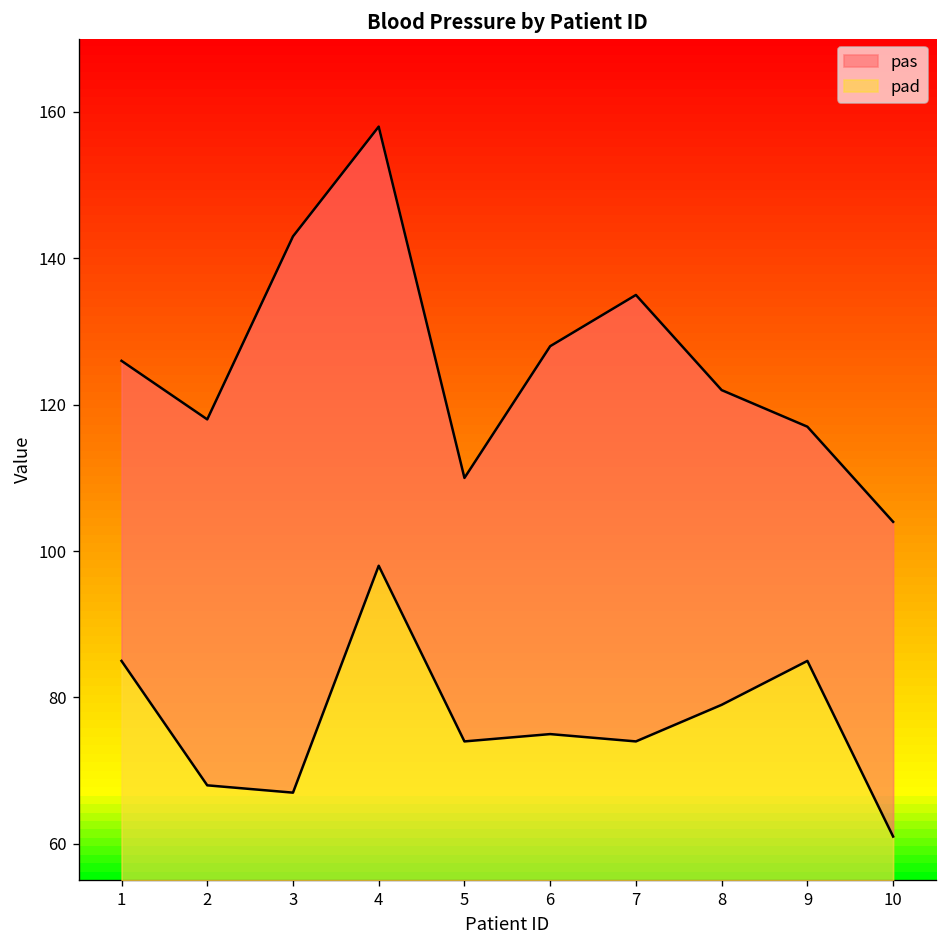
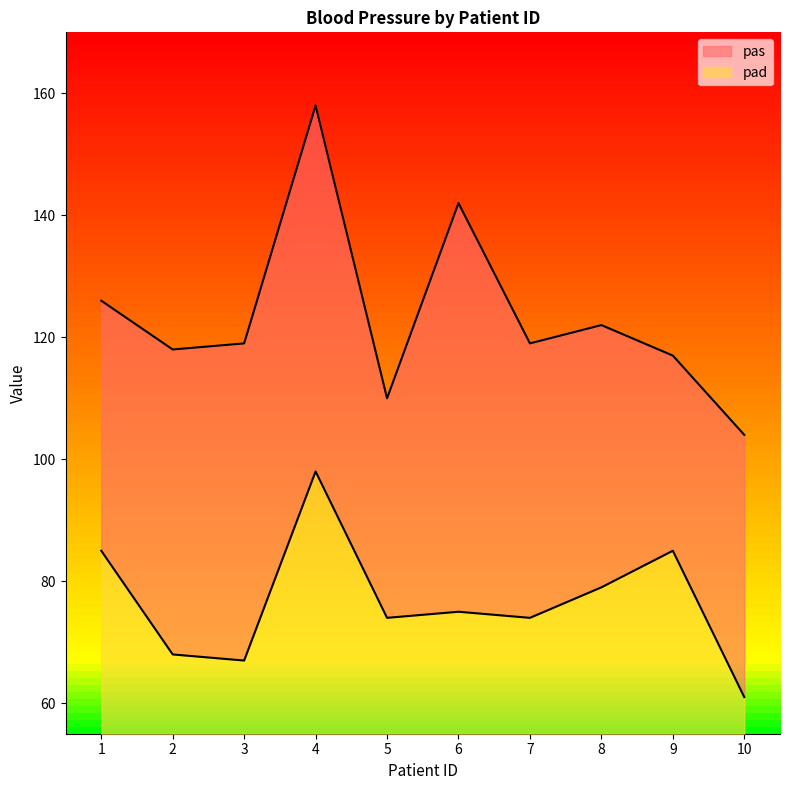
pas, 3: 143 -> 119
pas, 6: 128 -> 142
pas, 7: 135 -> 119
